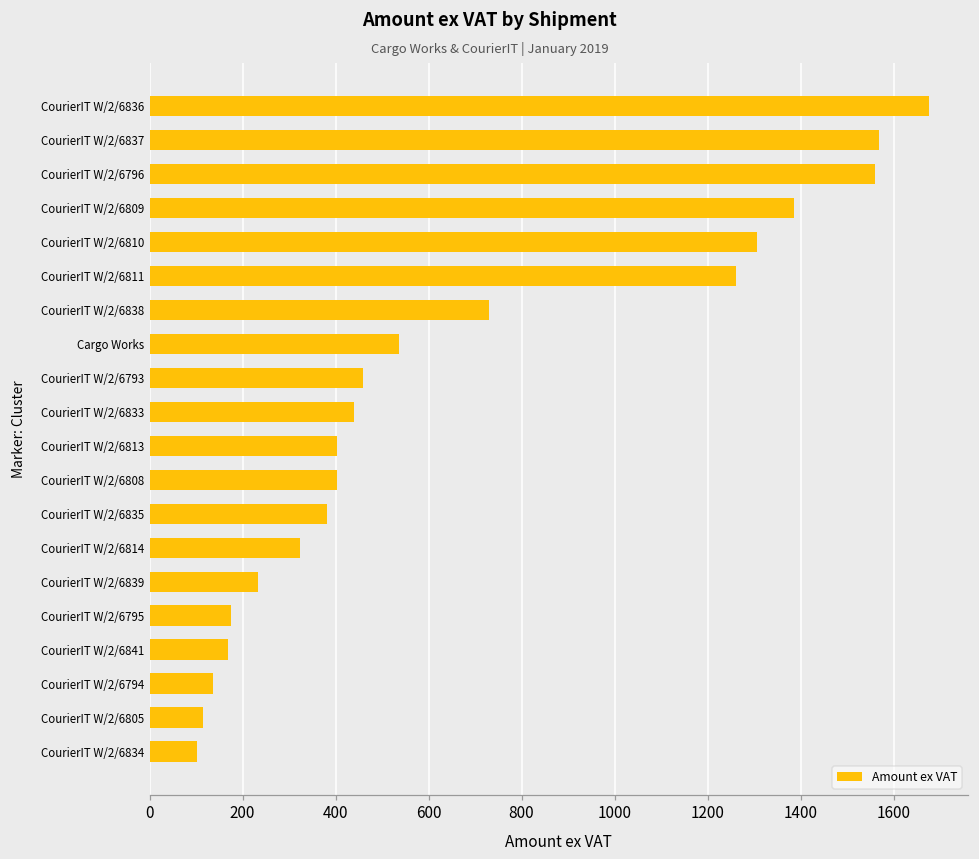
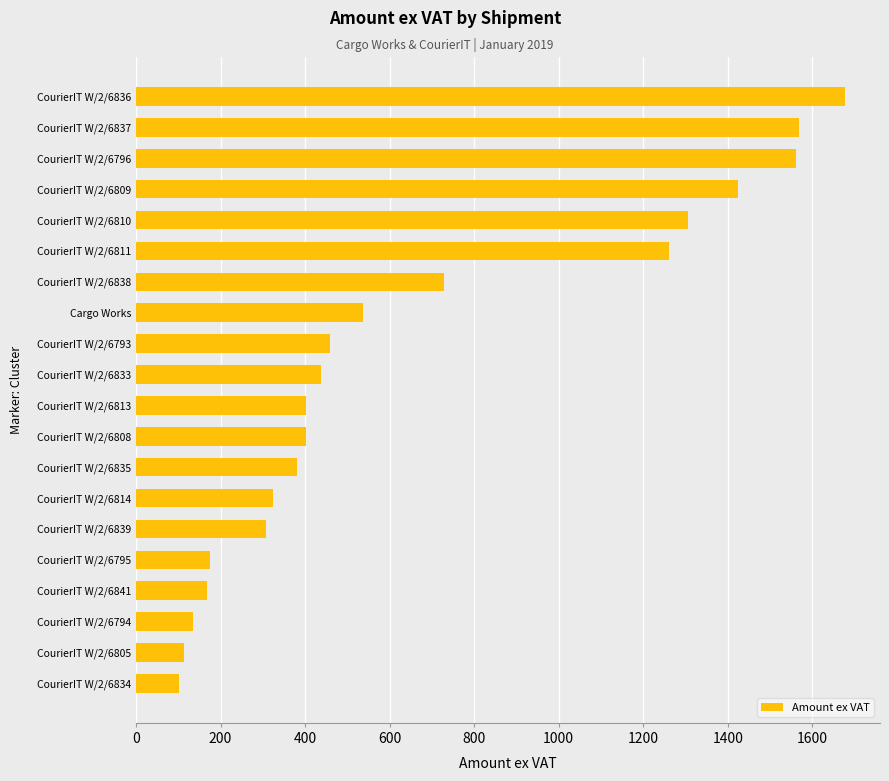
CourierIT W/2/6809: 1390 -> 1420
CourierIT W/2/6839: 230 -> 310
